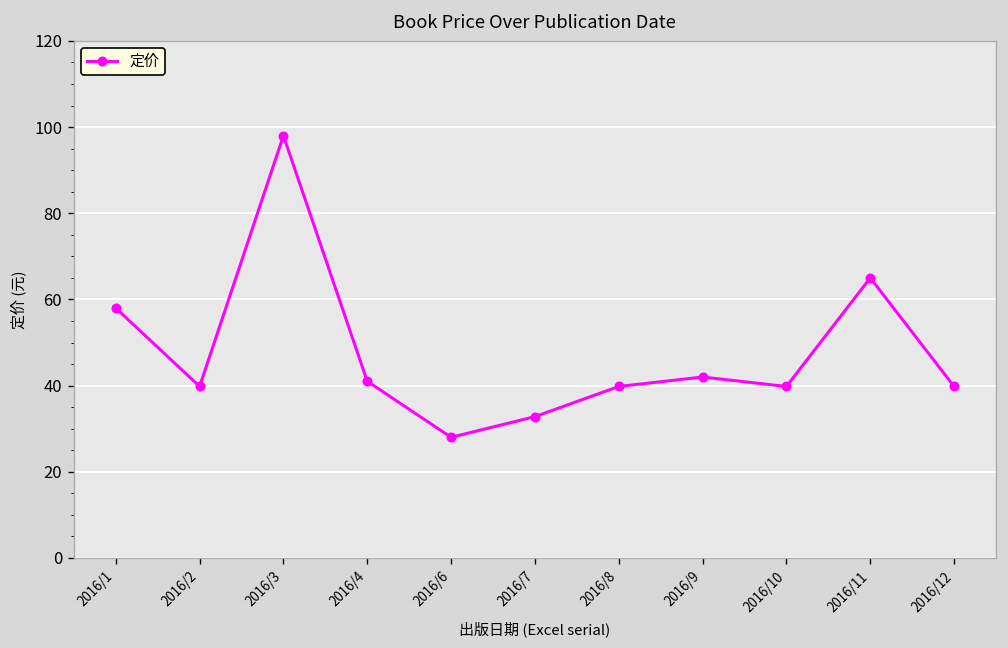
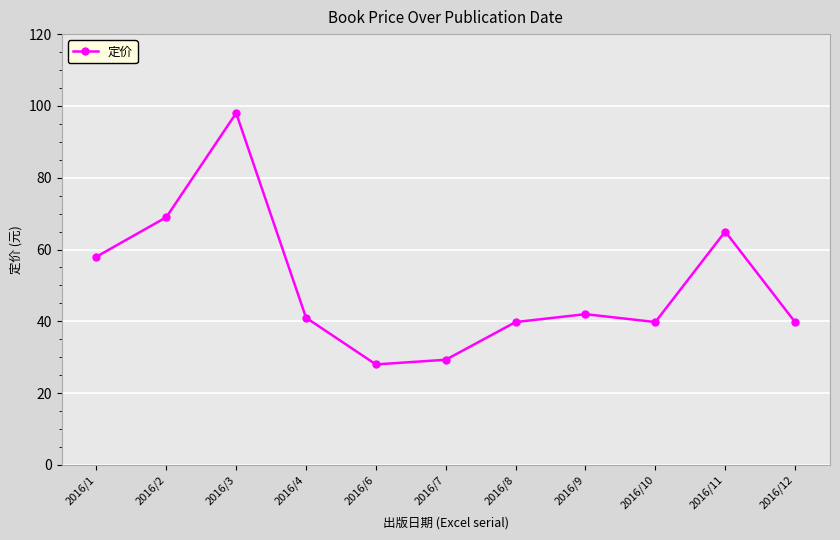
2016/2: 40 -> 69
2016/7: 33 -> 29
